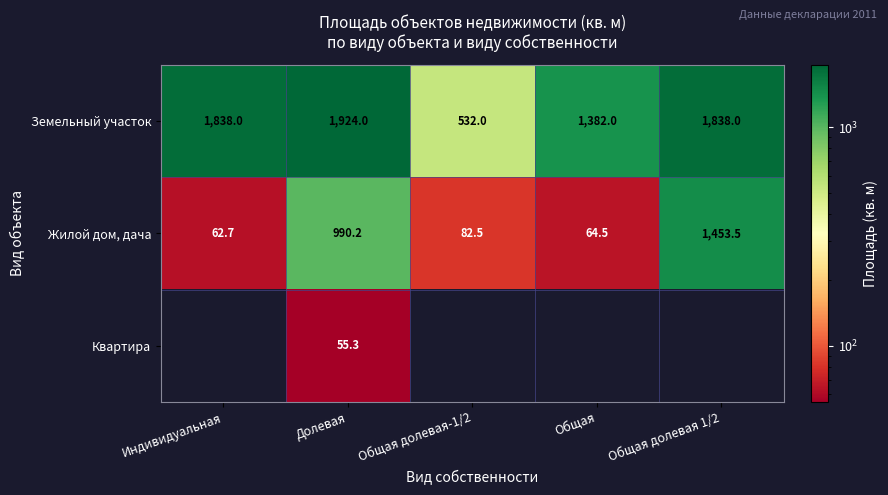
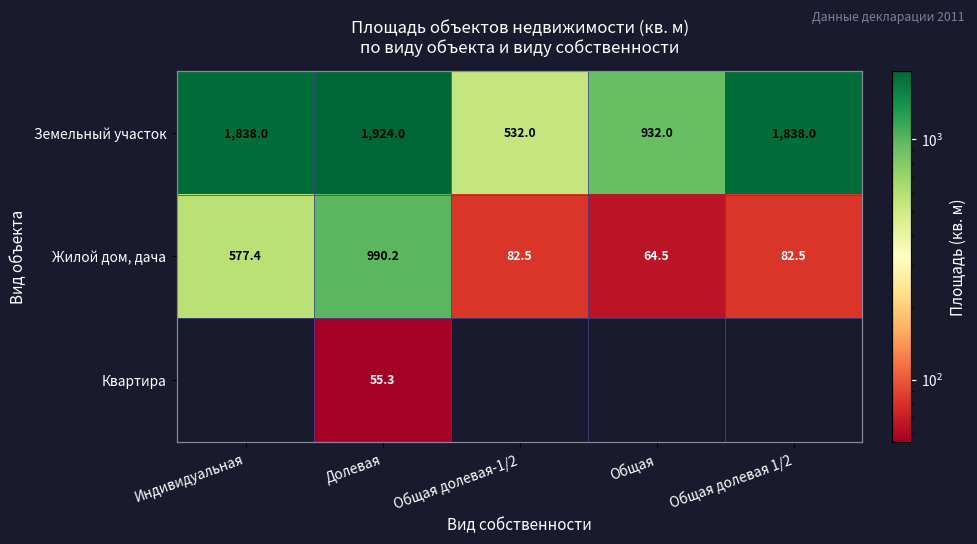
Земельный участок, Общая: 1,382.0 -> 932.0
Жилой дом, дача, Индивидуальная: 62.7 -> 577.4
Жилой дом, дача, Общая долевая 1/2: 1,453.5 -> 82.5
